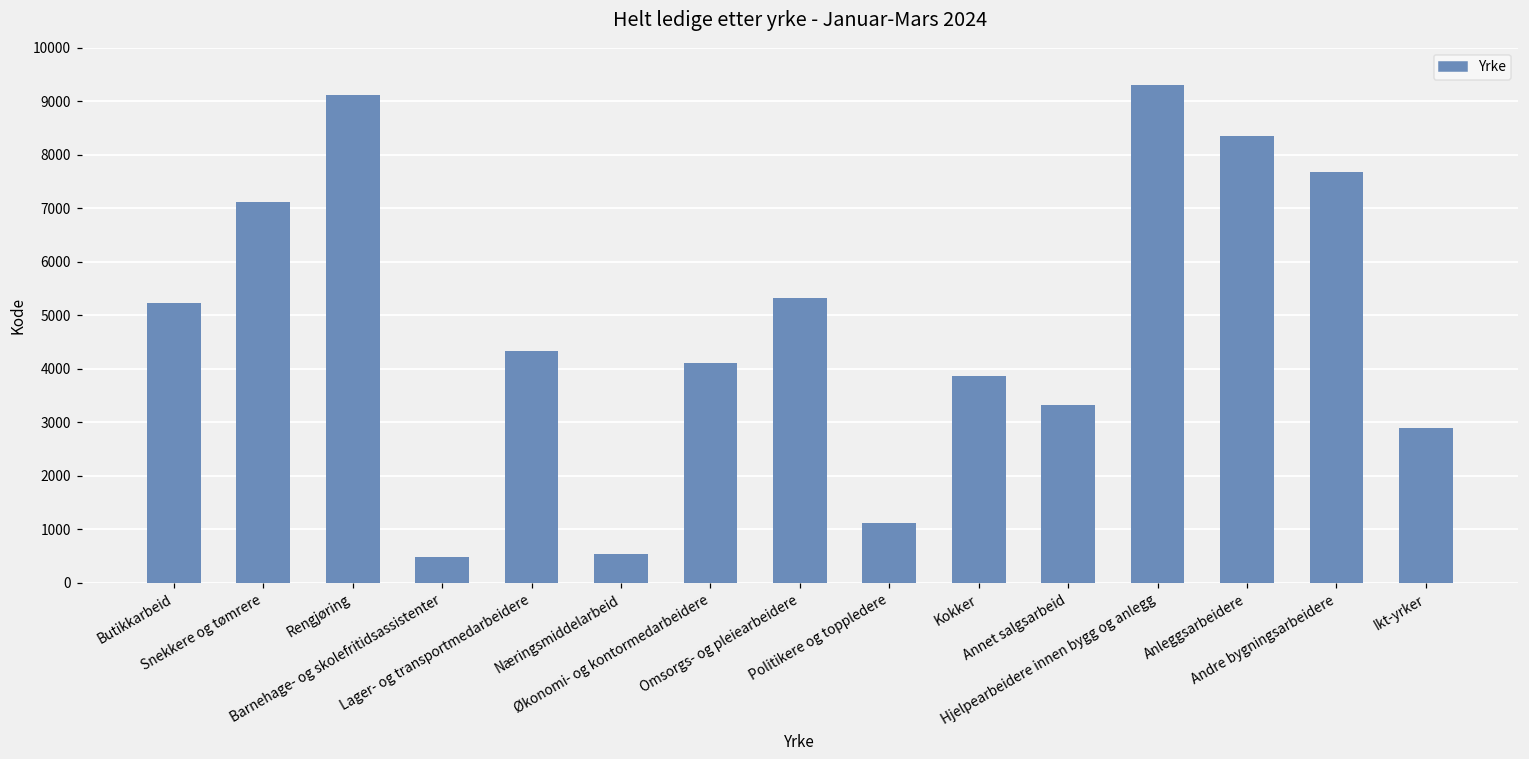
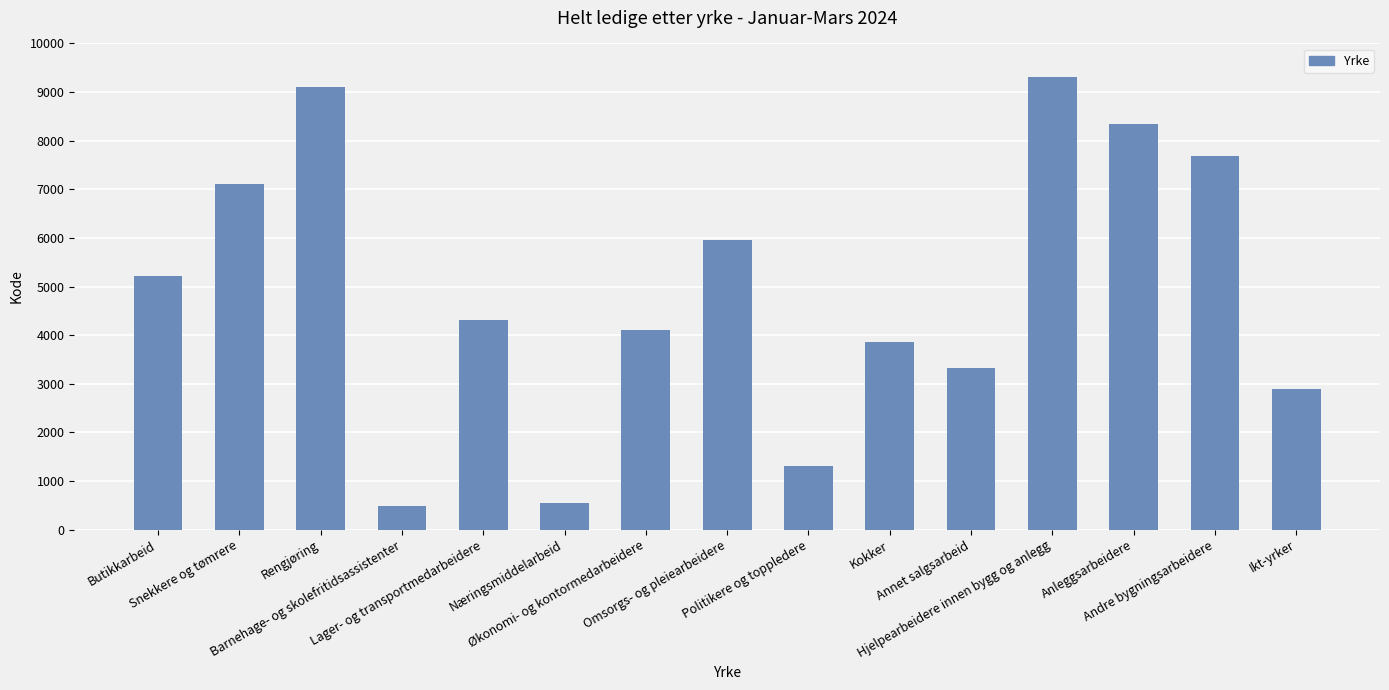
Omsorgs- og pleiearbeidere: 5300 -> 6000
Politikere og toppledere: 1100 -> 1300
